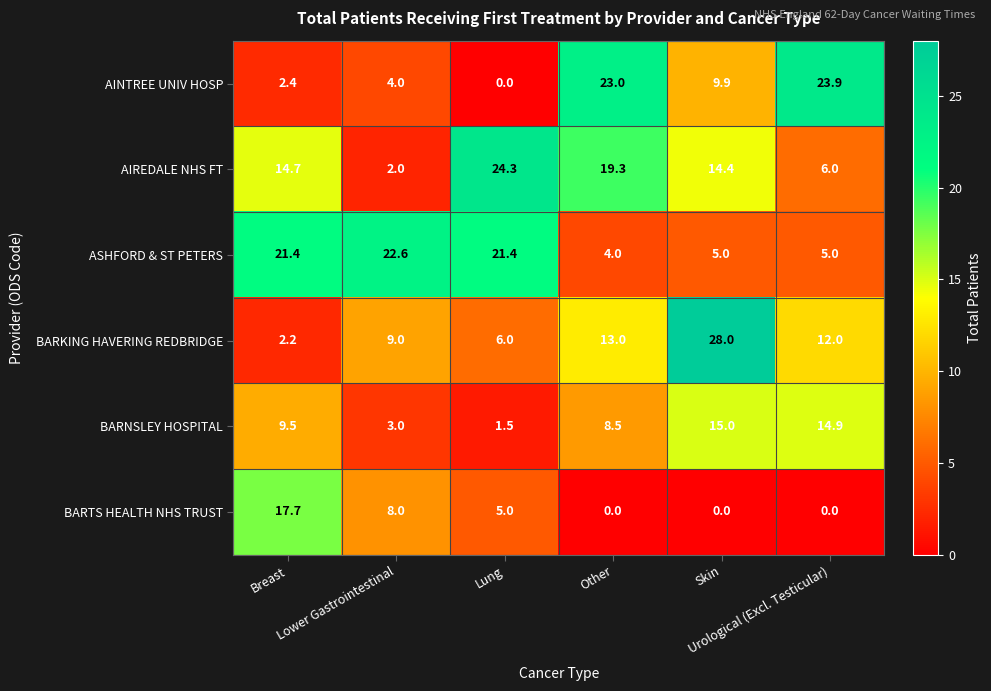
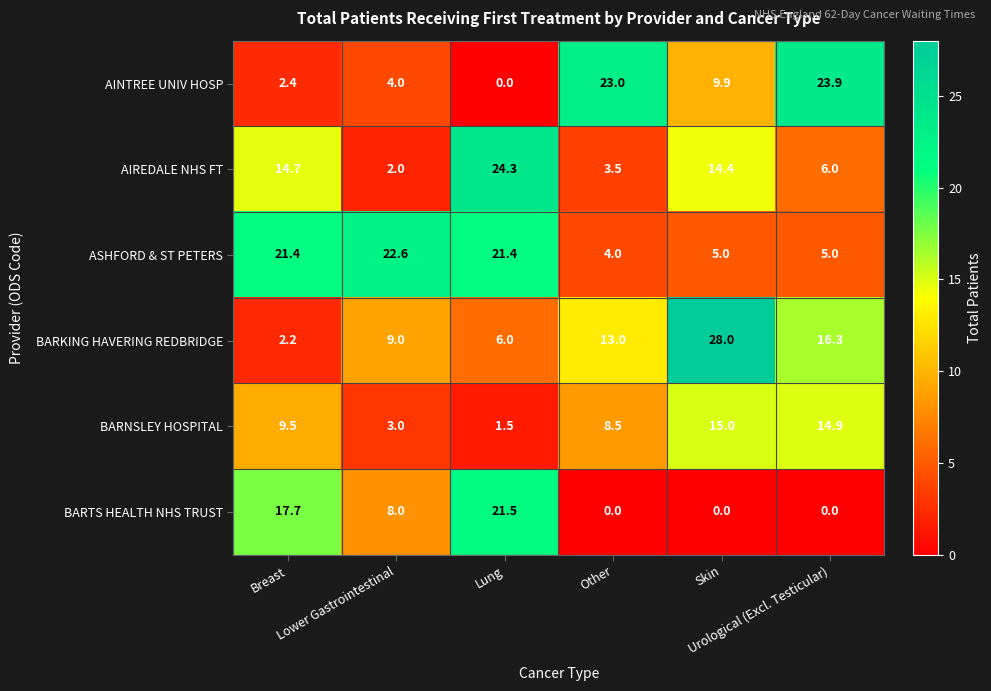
AIREDALE NHS FT, Other: 19.3 -> 3.5
BARKING HAVERING REDBRIDGE, Urological (Excl. Testicular): 12.0 -> 16.3
BARTS HEALTH NHS TRUST, Lung: 5.0 -> 21.5
